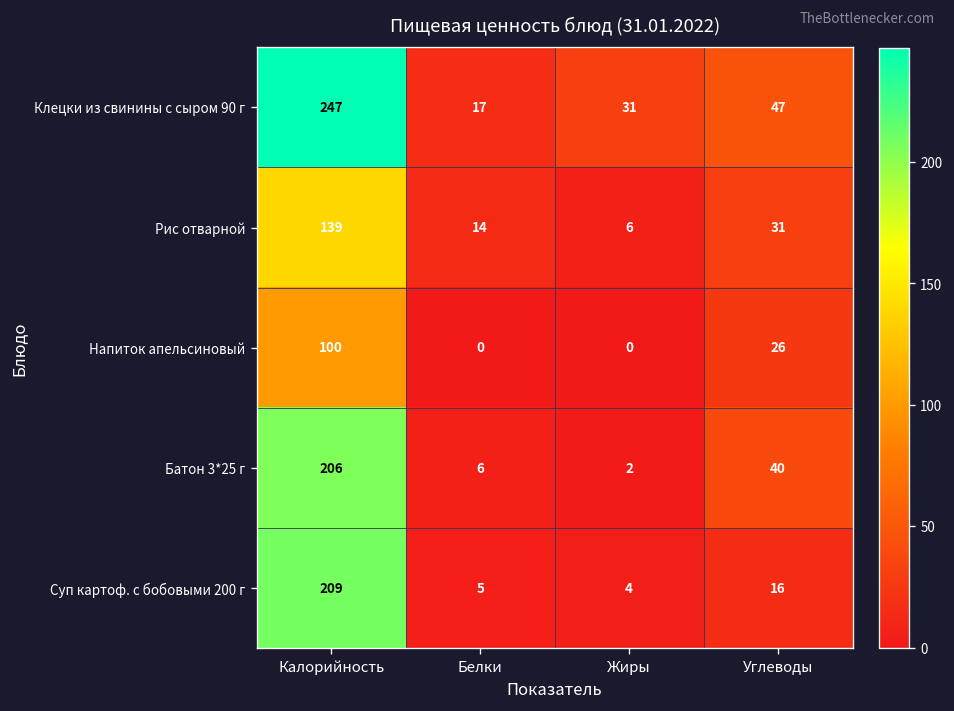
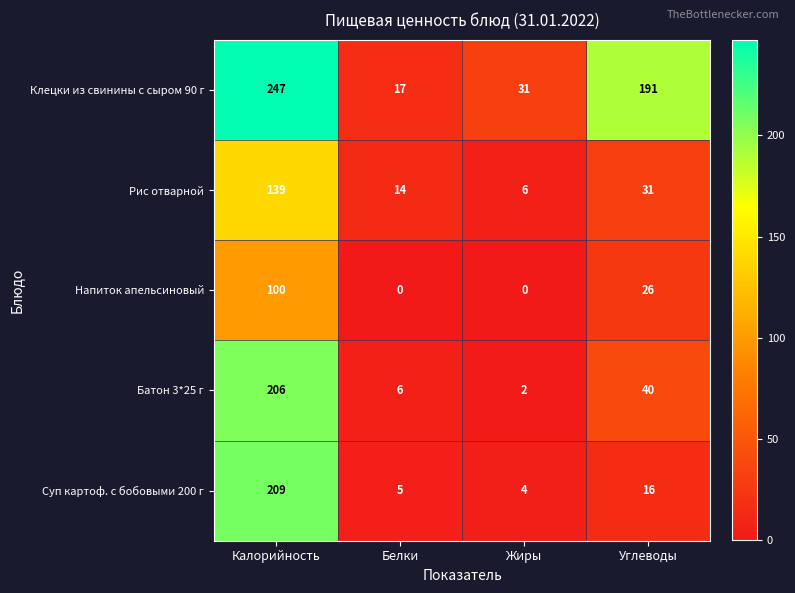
Клецки из свинины с сыром 90 г, Углеводы: 47 -> 191
